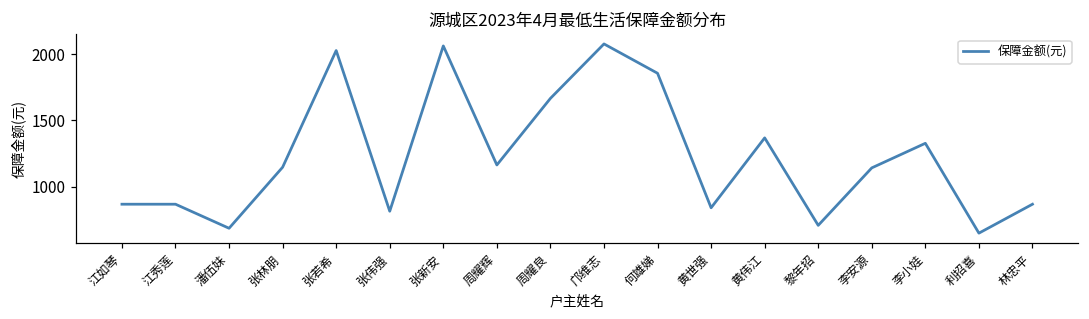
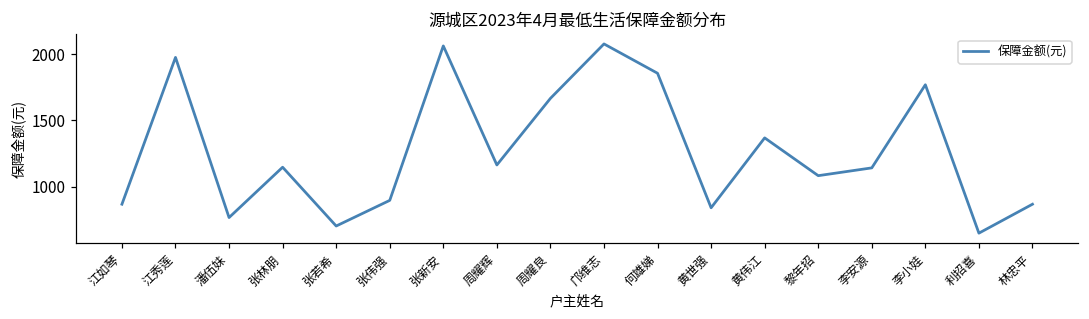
江秀莲: 870 -> 1980
潘伍妹: 680 -> 770
张若希: 2030 -> 700
张伟强: 810 -> 900
黎年招: 710 -> 1080
李小娃: 1330 -> 1770
